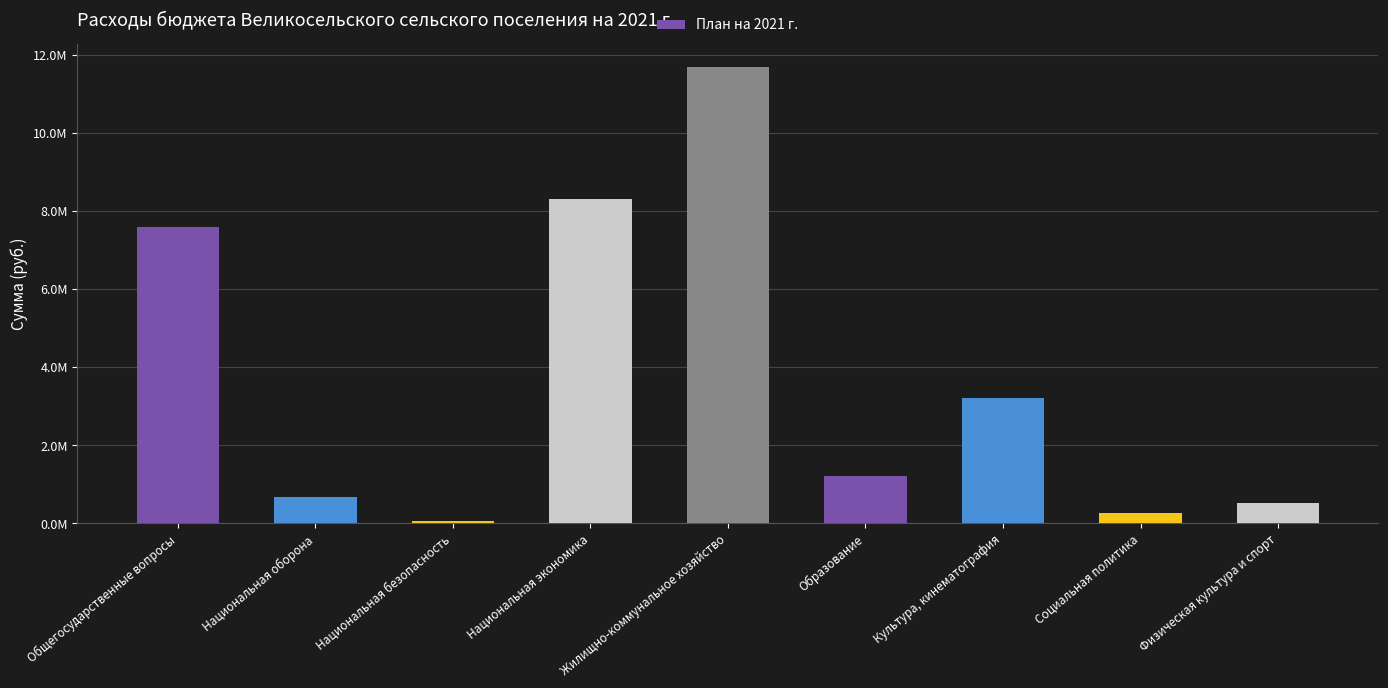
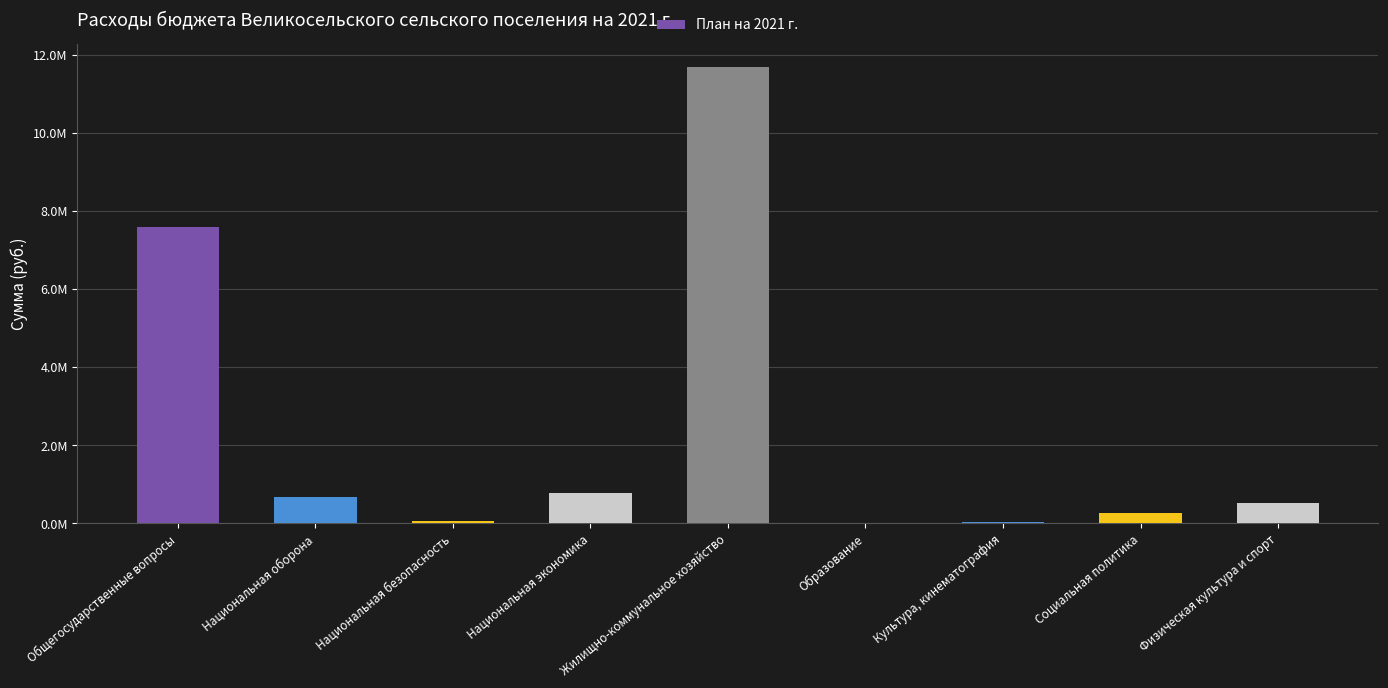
Национальная экономика: 8300000 -> 800000
Образование: 1200000 -> 0
Культура, кинематография: 3200000 -> 100000
